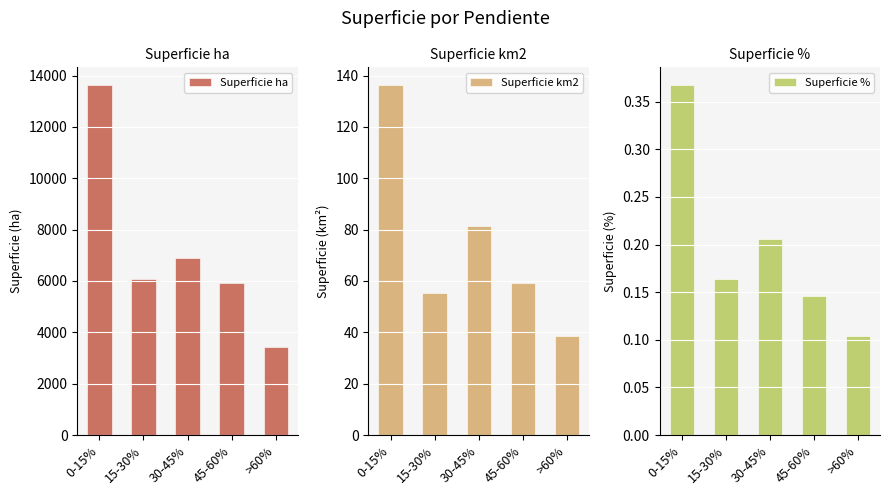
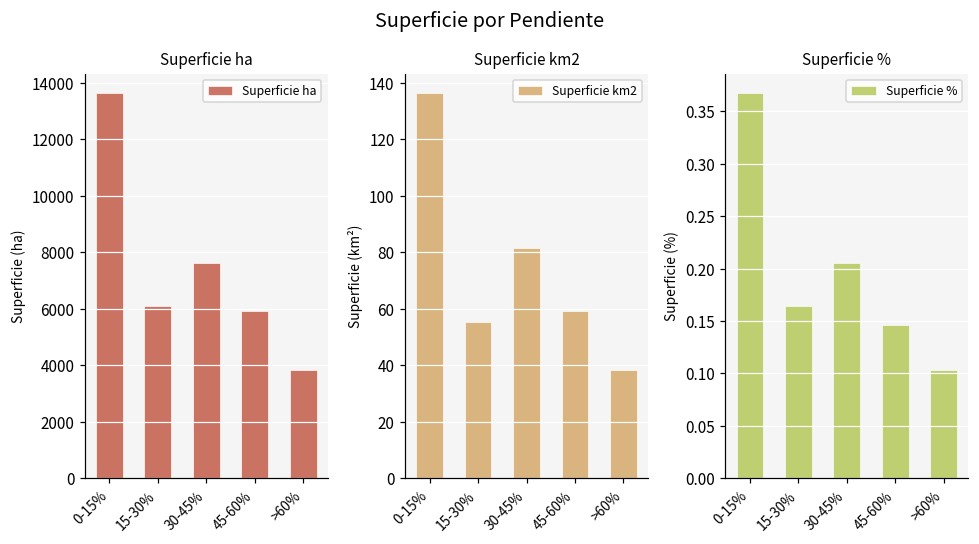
Superficie ha, 30-45%: 6900 -> 7600
Superficie ha, >60%: 3400 -> 3800
